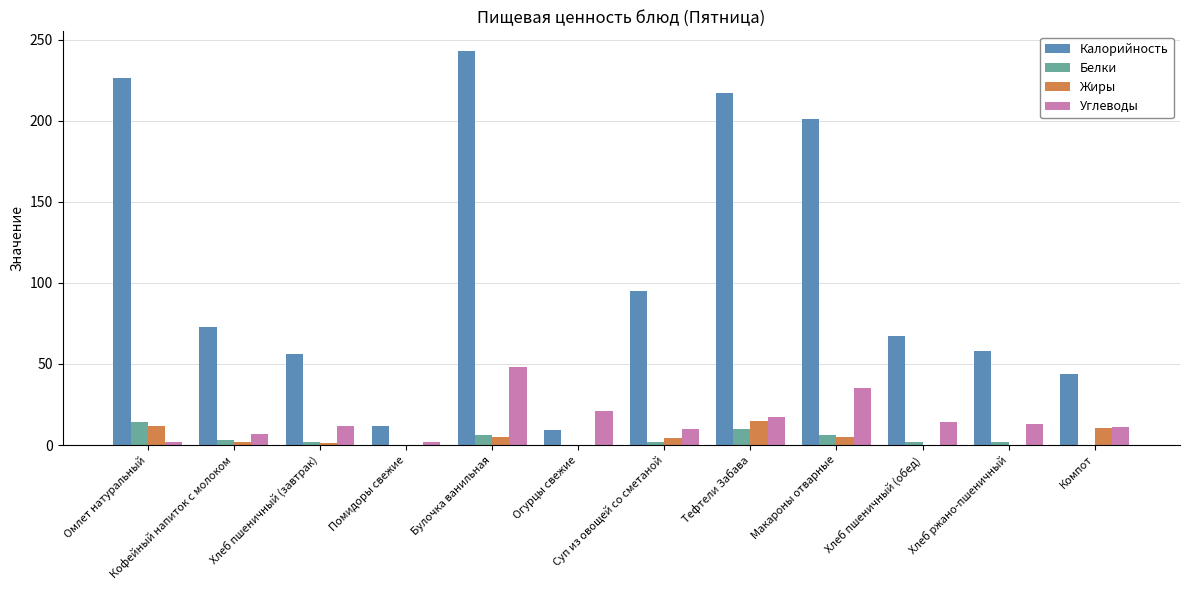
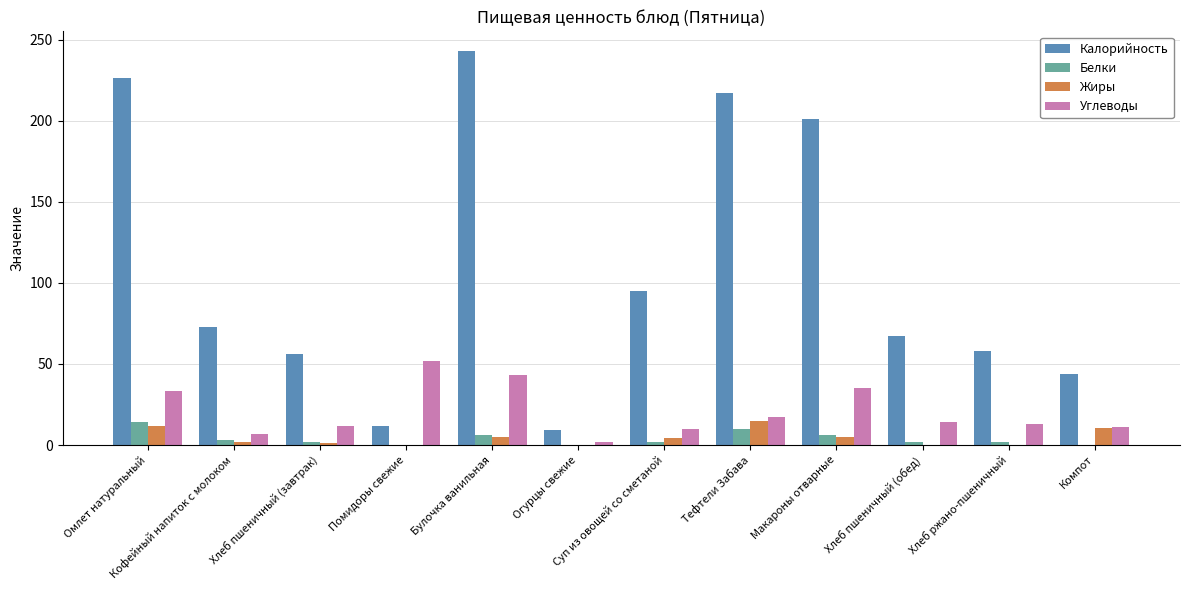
Углеводы, Омлет натуральный: 2 -> 33
Углеводы, Помидоры свежие: 2 -> 52
Углеводы, Булочка ванильная: 48 -> 43
Углеводы, Огурцы свежие: 21 -> 2
